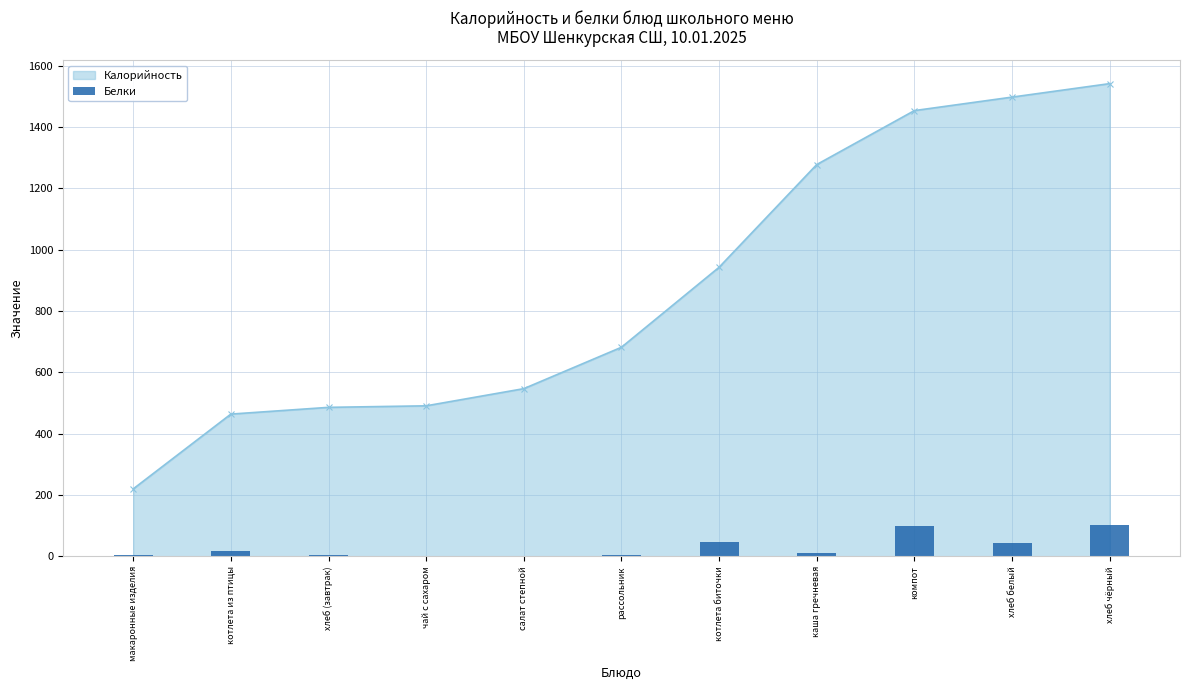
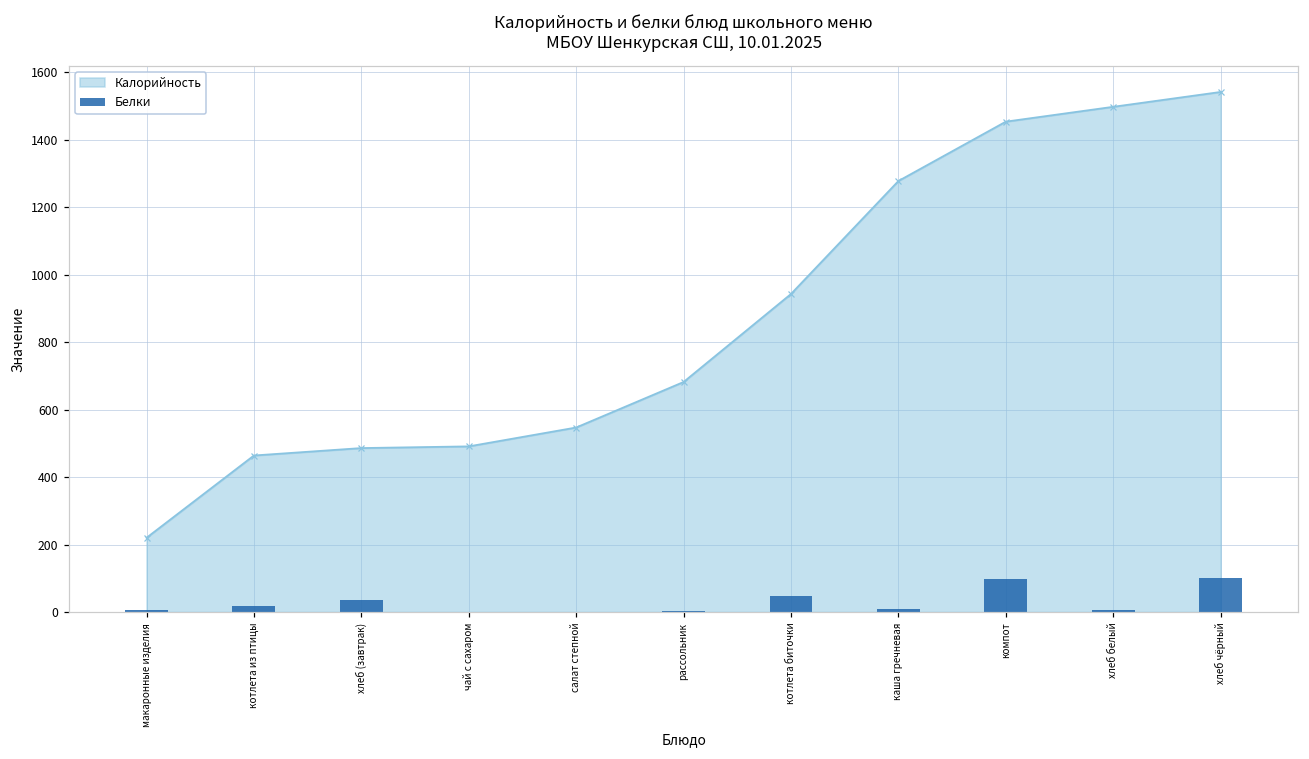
Белки, хлеб (завтрак): 0 -> 40
Белки, хлеб белый: 50 -> 10
